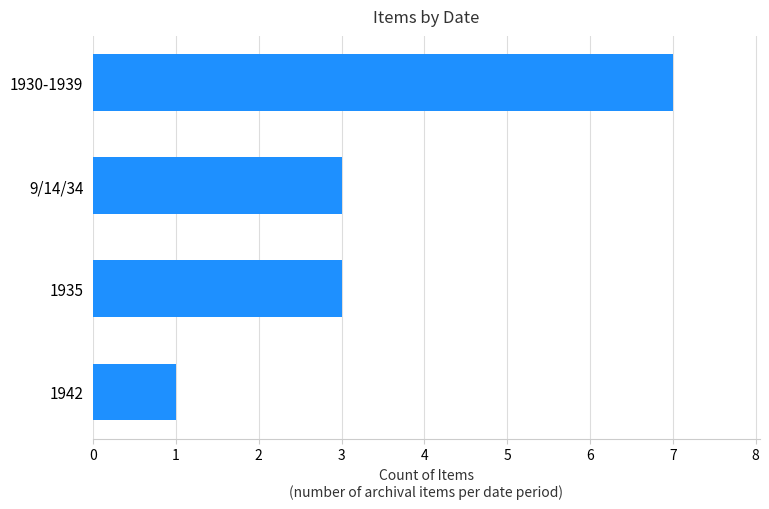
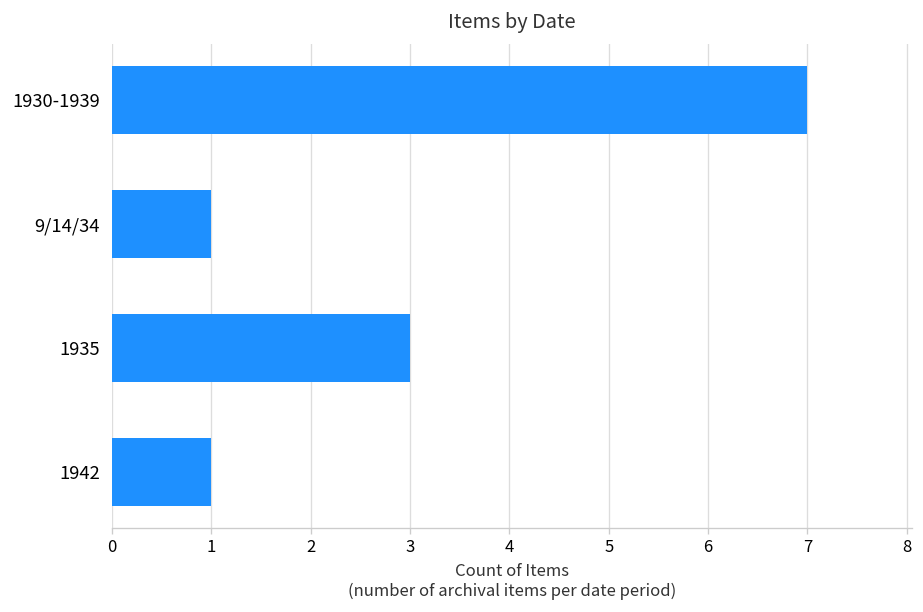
9/14/34: 3 -> 1
